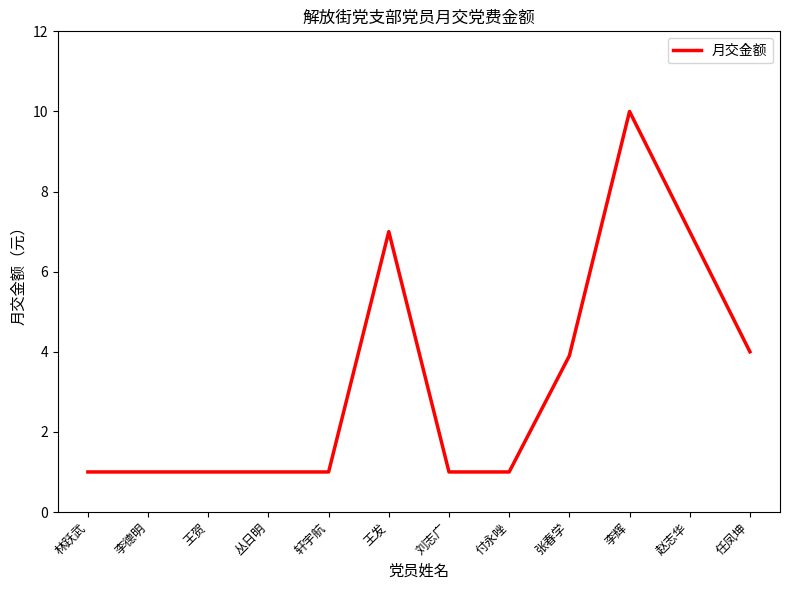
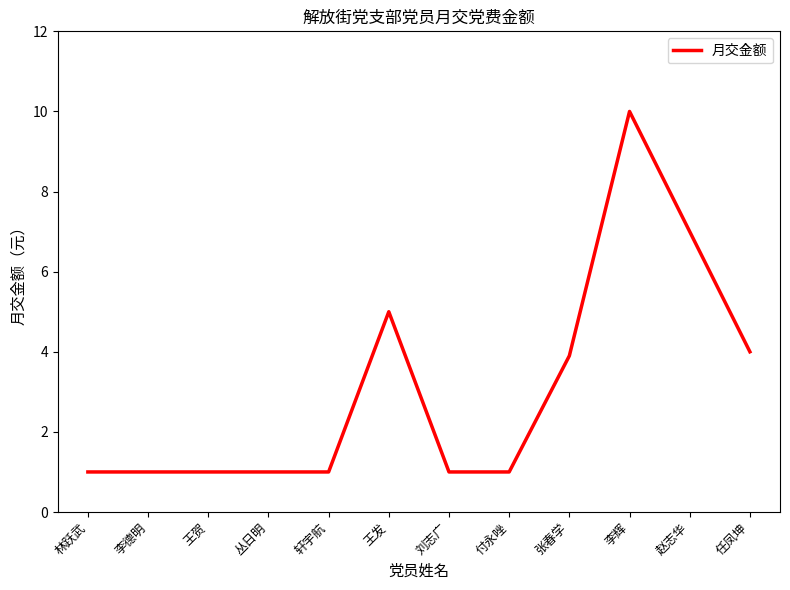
王发: 7 -> 5
